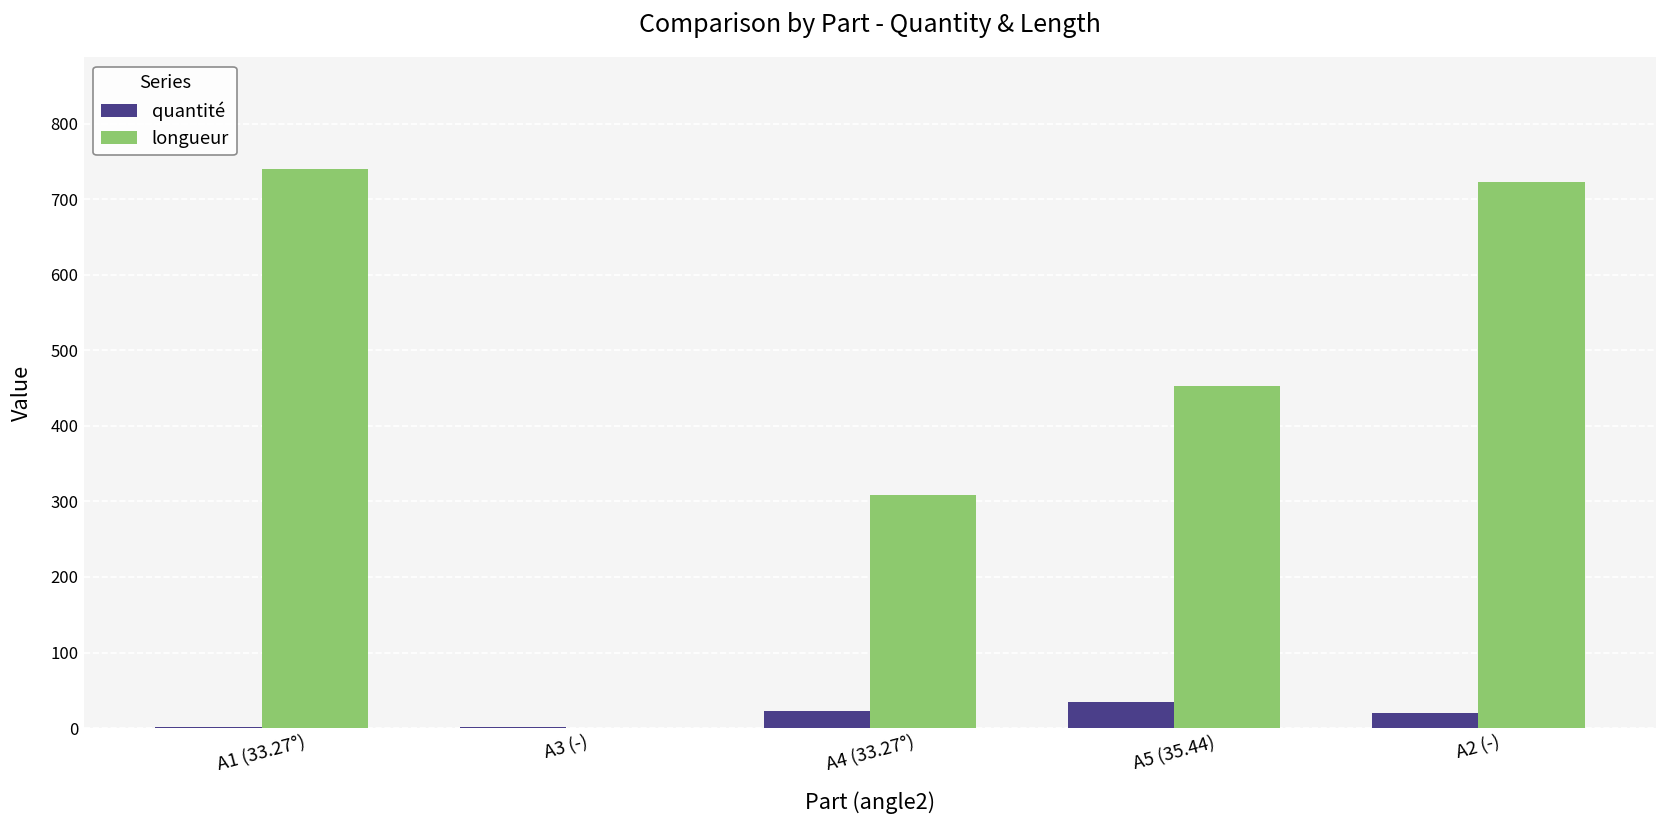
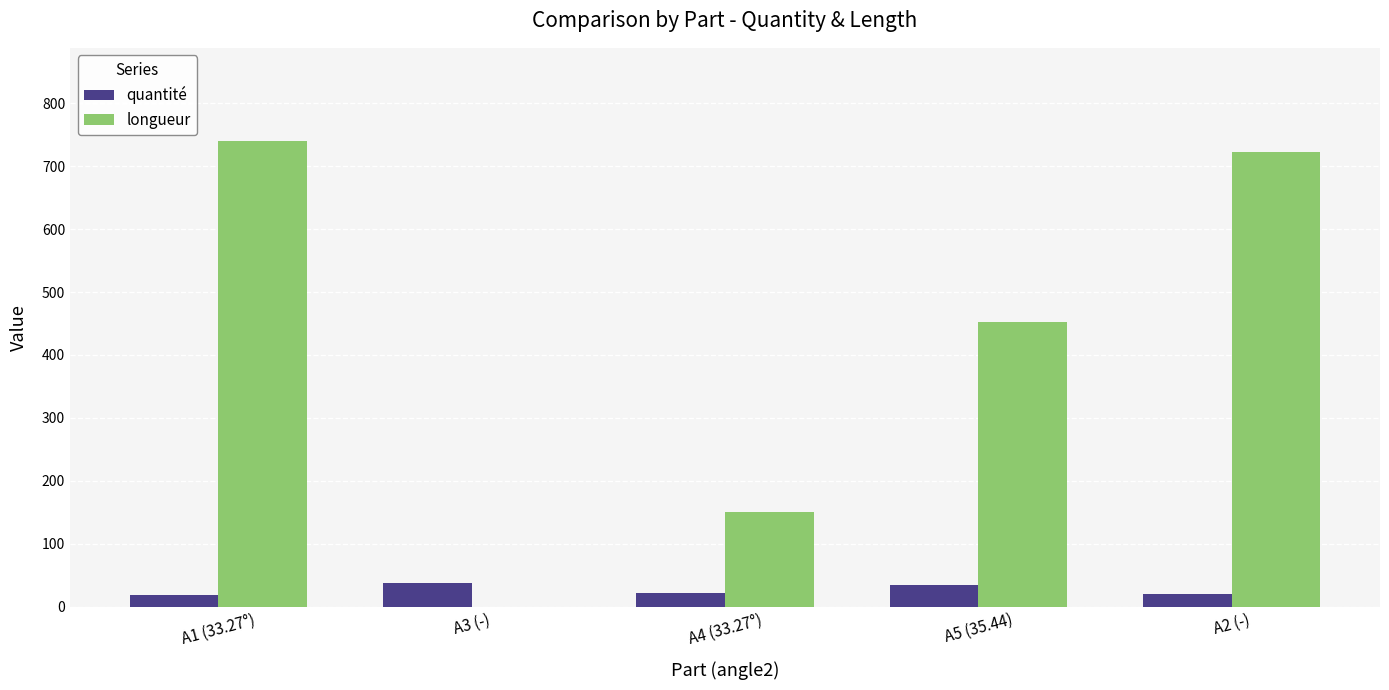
quantité, A1 (33.27°): 0 -> 20
quantité, A3 (-): 0 -> 40
longueur, A4 (33.27°): 310 -> 150
